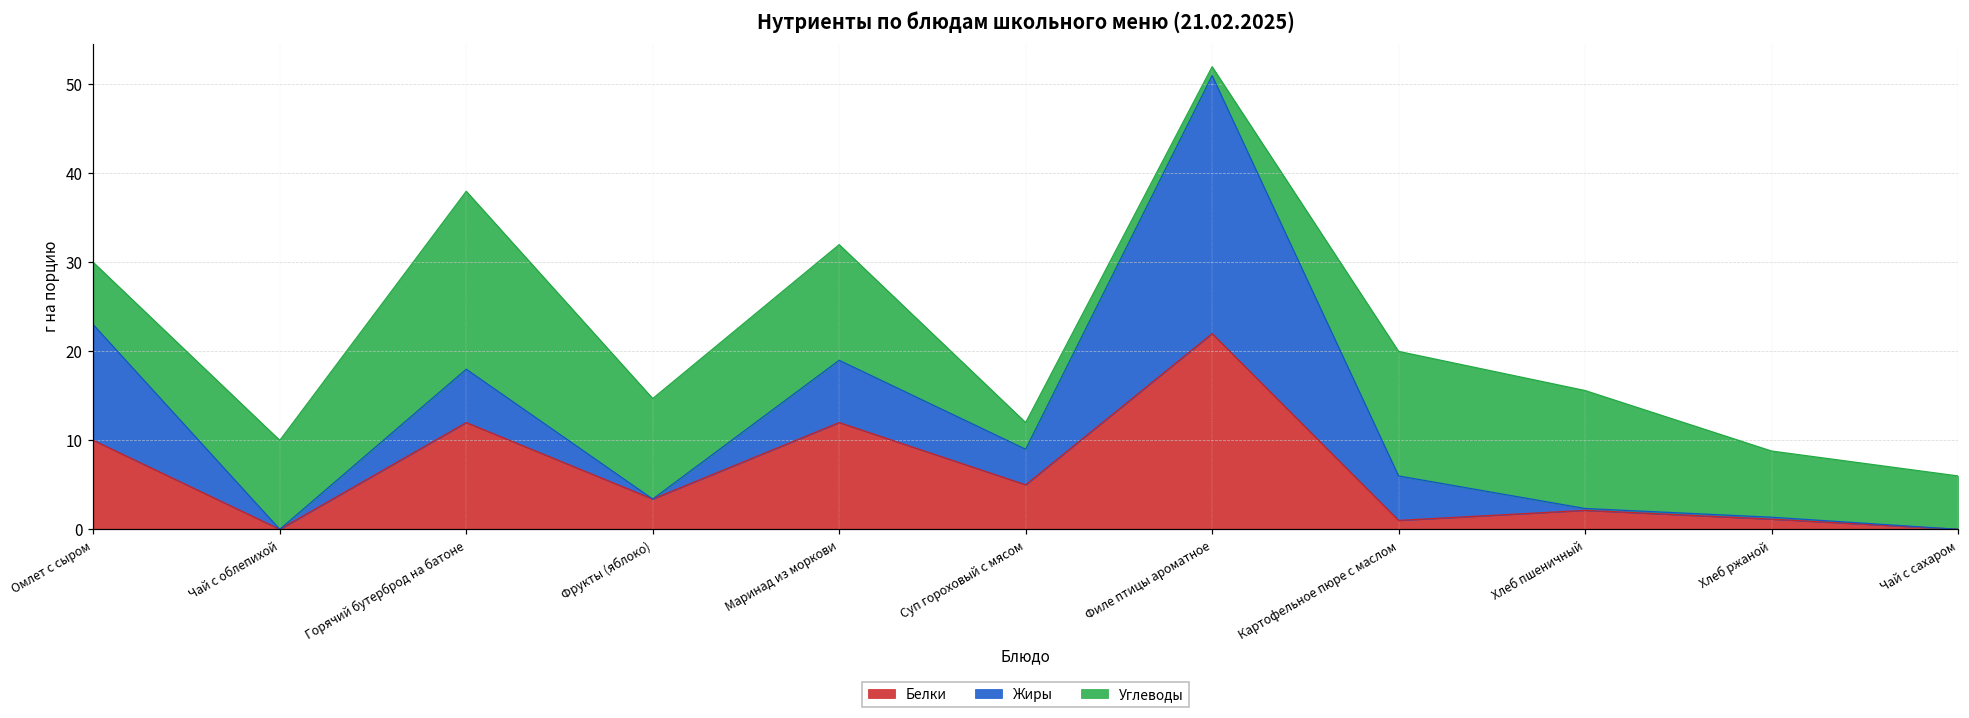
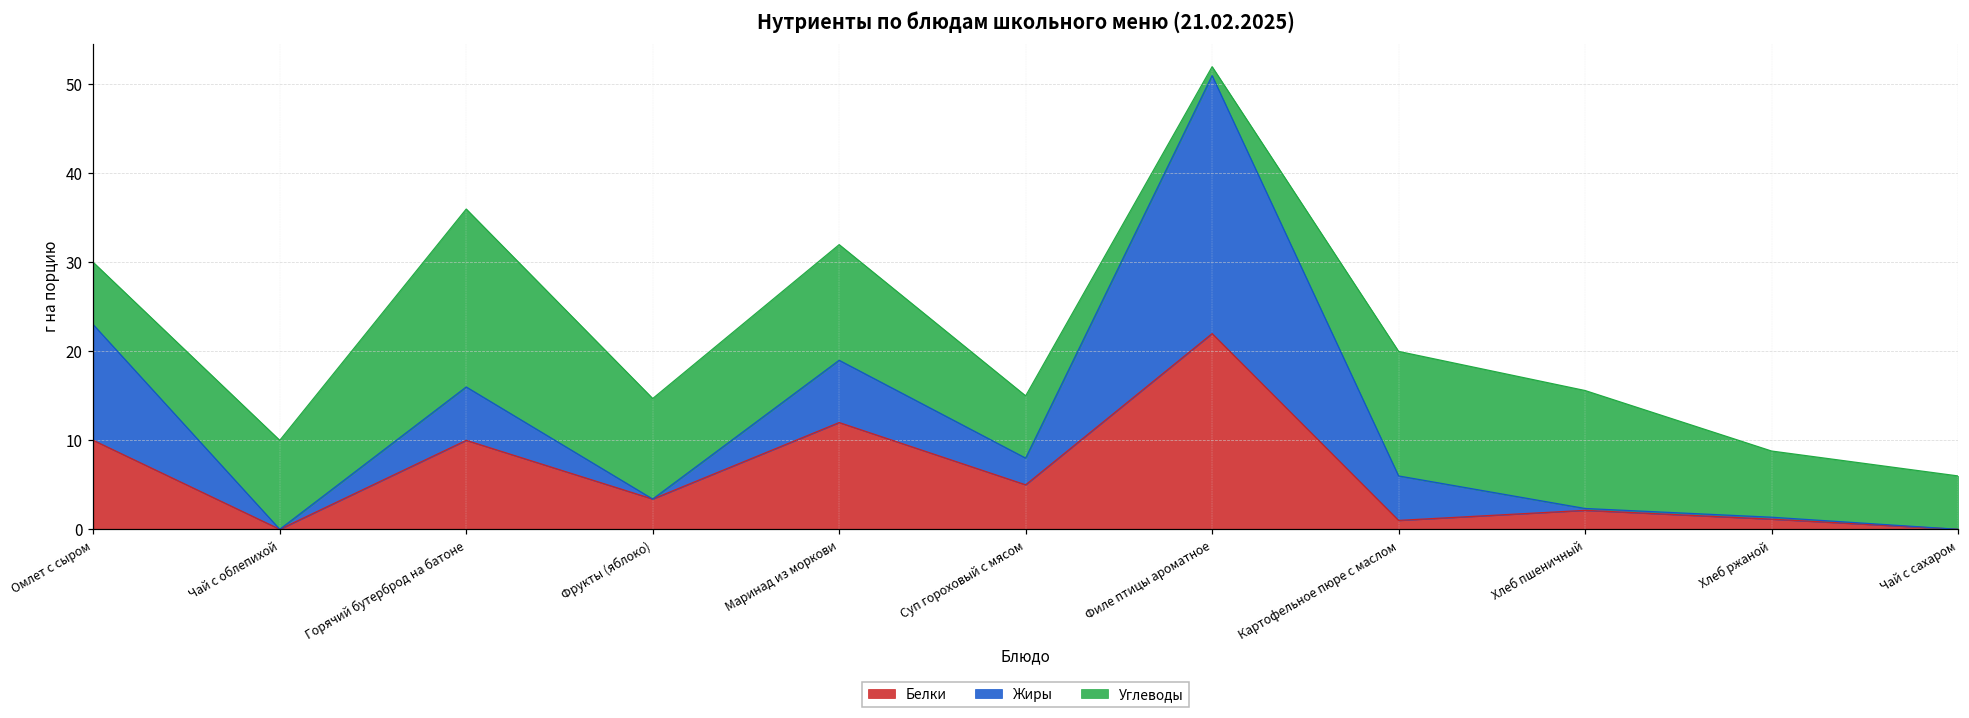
Белки, Горячий бутерброд на батоне: 12 -> 10
Жиры, Суп гороховый с мясом: 4 -> 3
Углеводы, Суп гороховый с мясом: 3 -> 7
